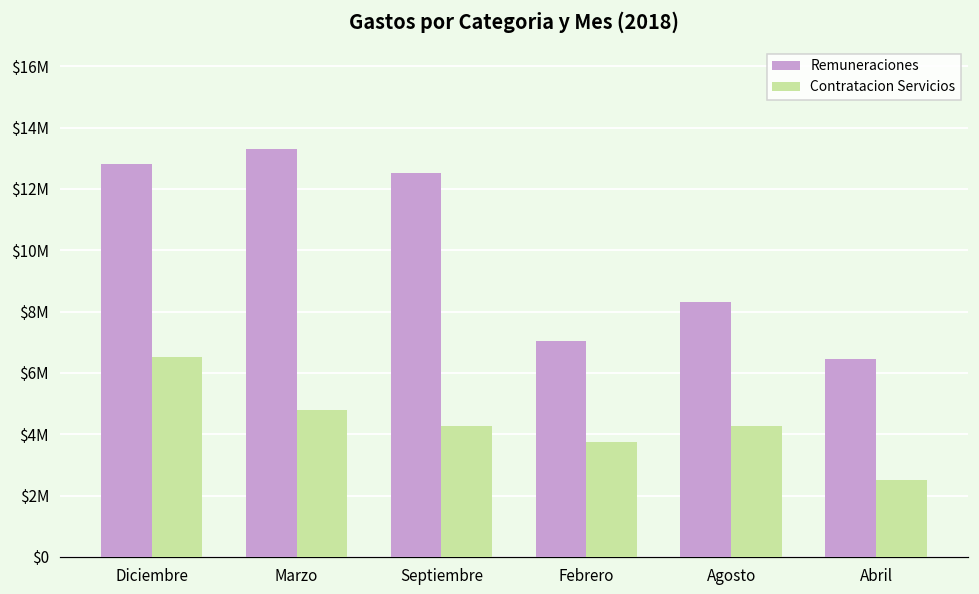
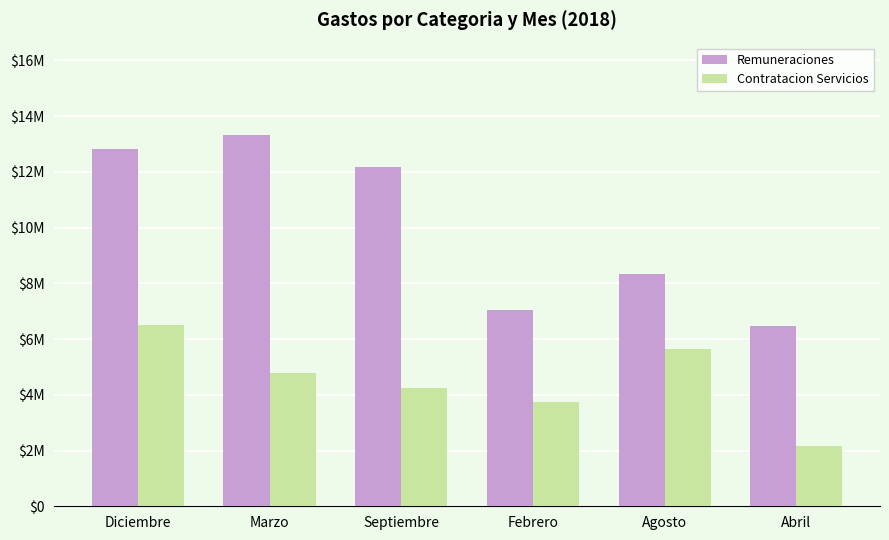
Remuneraciones, Septiembre: $12500000 -> $12200000
Contratacion Servicios, Agosto: $4300000 -> $5600000
Contratacion Servicios, Abril: $2500000 -> $2200000
